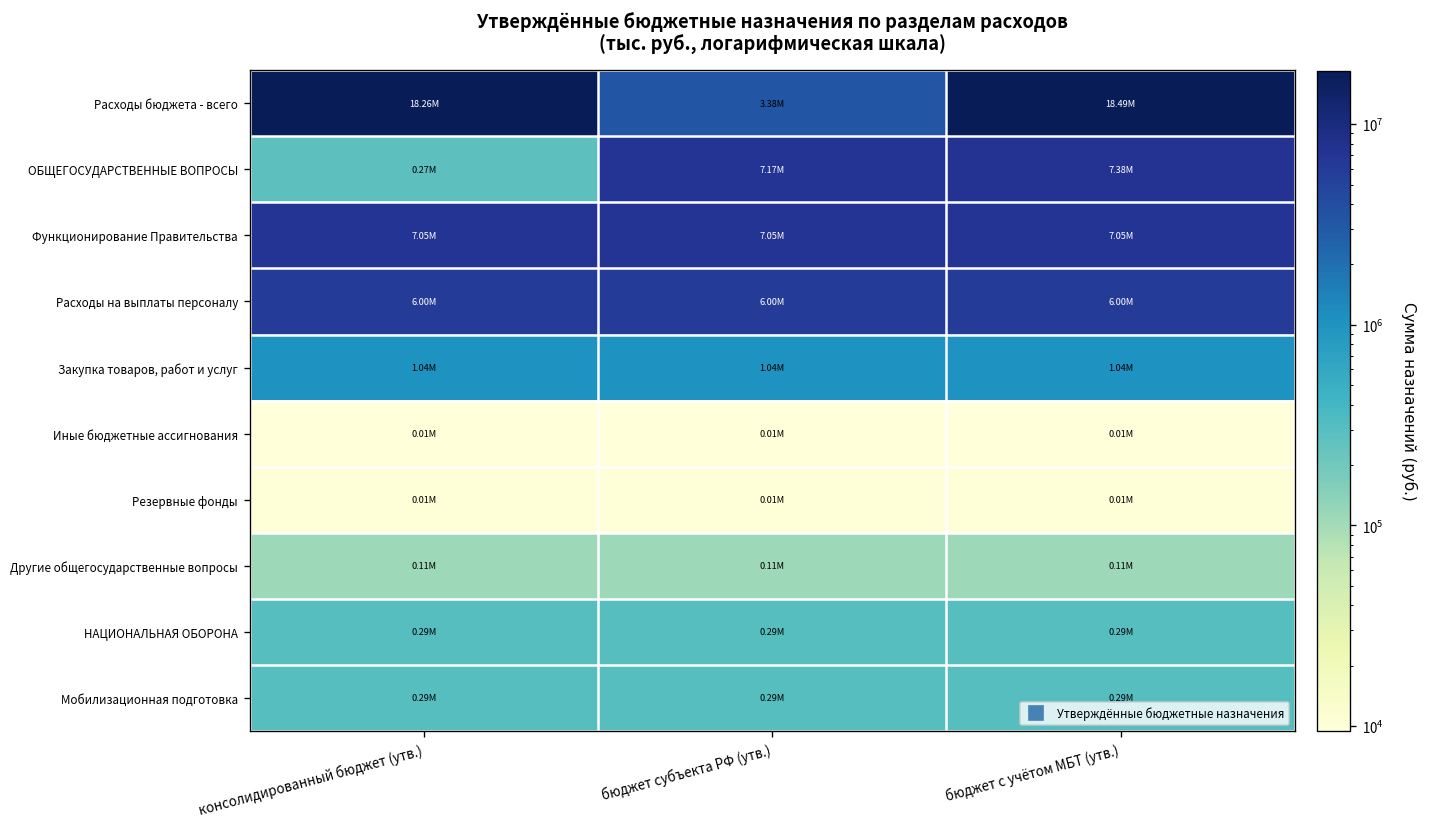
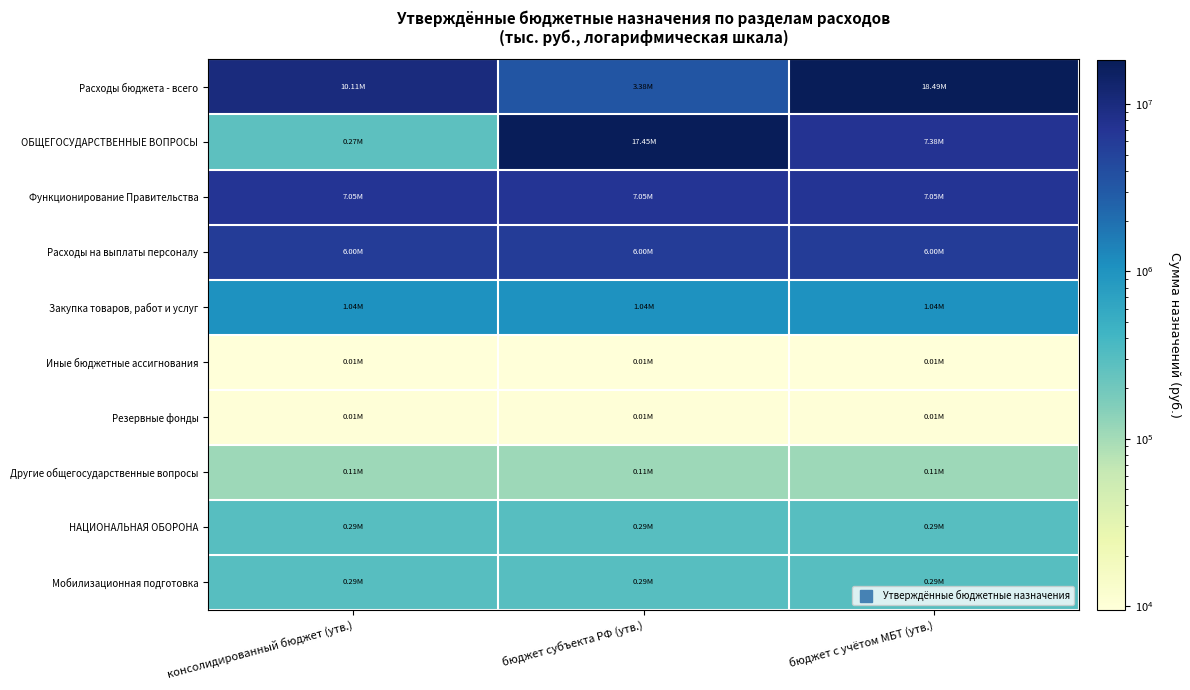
Расходы бюджета - всего, консолидированный бюджет (утв.): 18.26M -> 10.11M
ОБЩЕГОСУДАРСТВЕННЫЕ ВОПРОСЫ, бюджет субъекта РФ (утв.): 7.17M -> 17.45M
